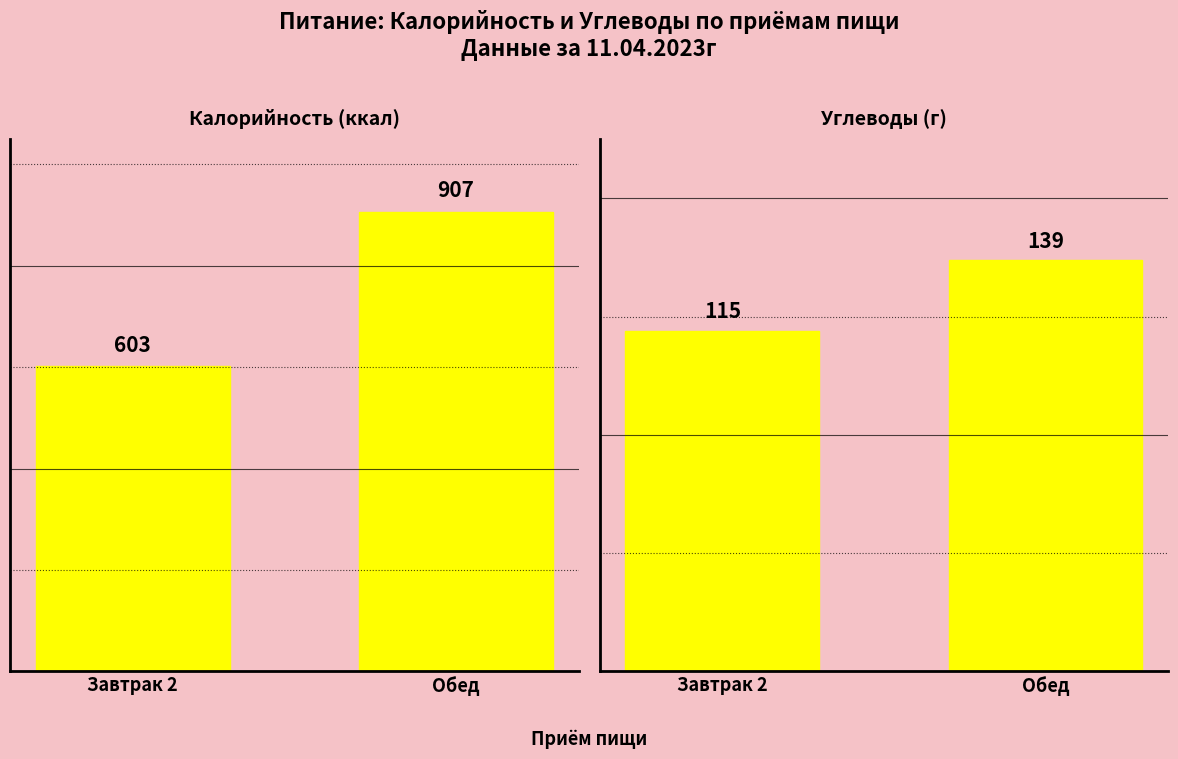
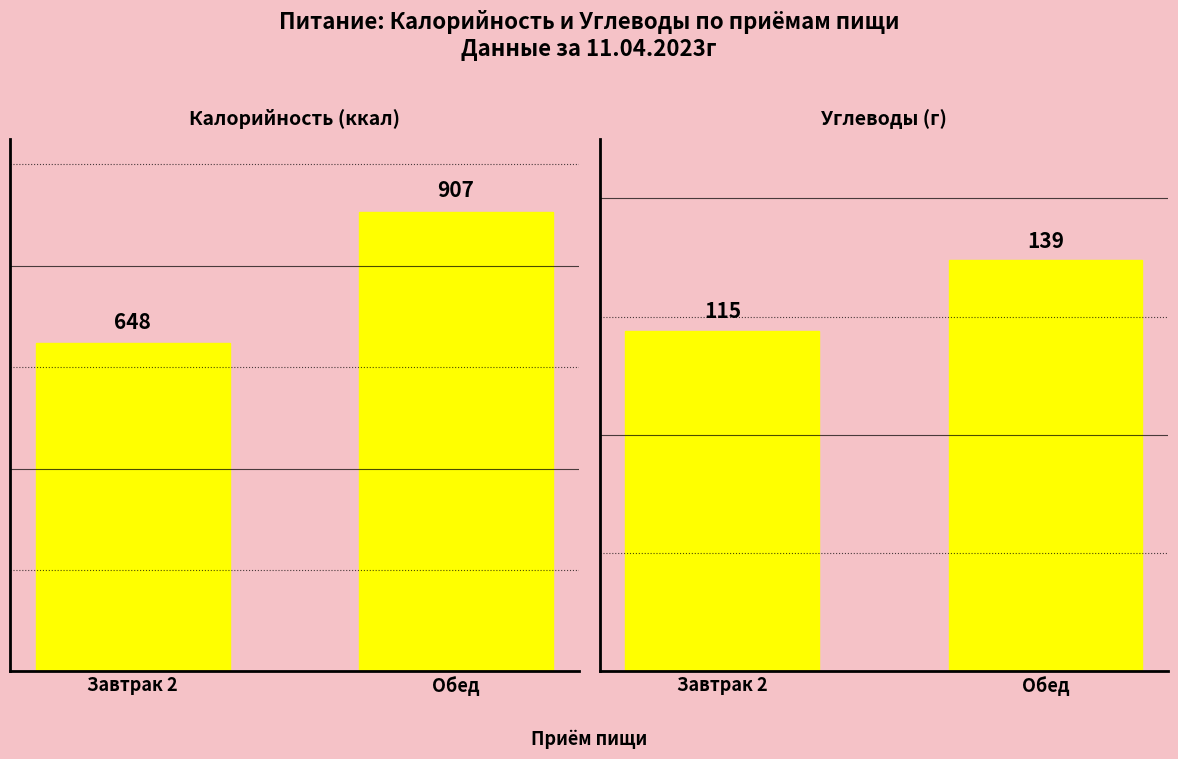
Калорийность (ккал), Завтрак 2: 603 -> 648
